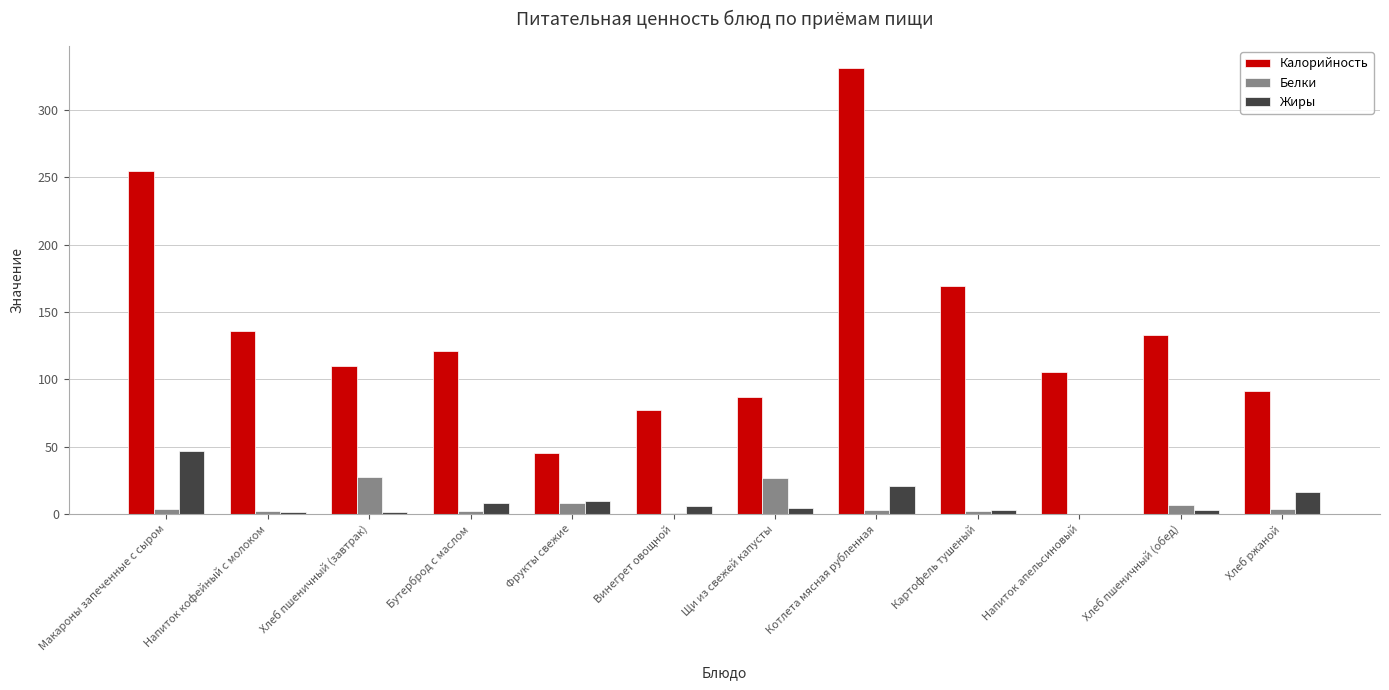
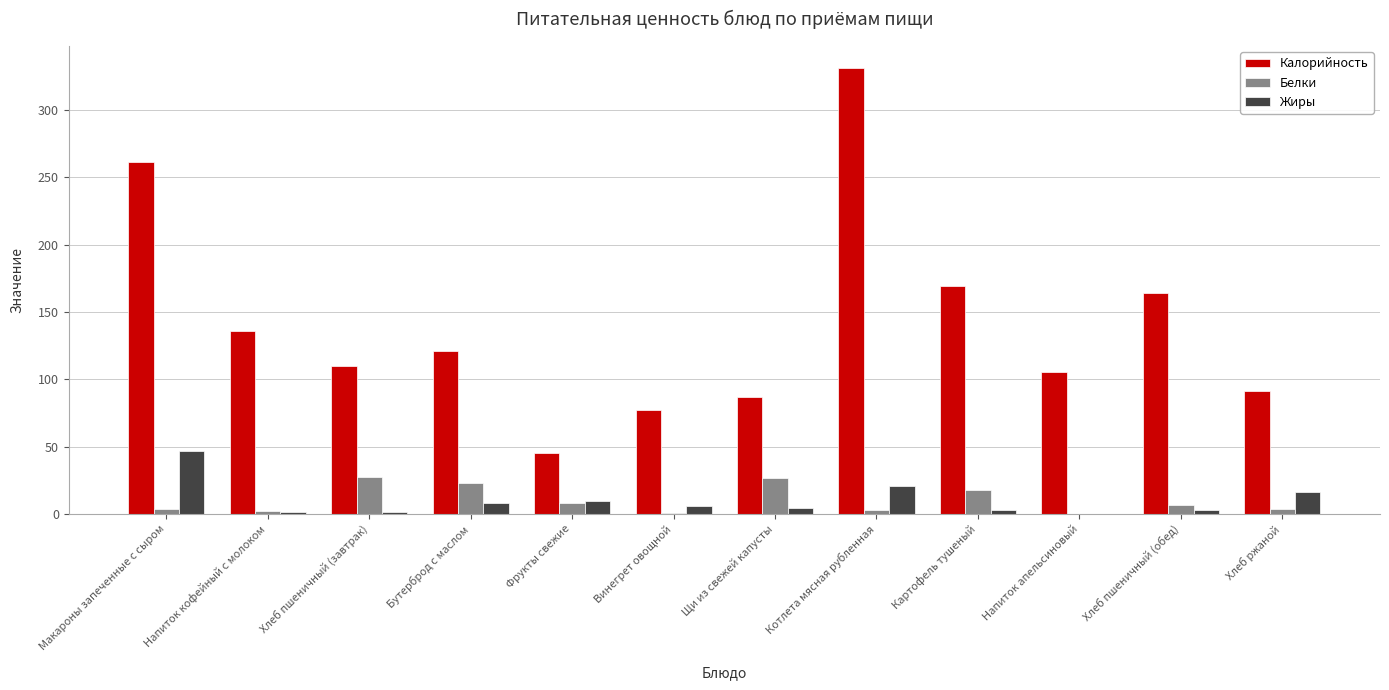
Калорийность, Макароны запеченные с сыром: 255 -> 261
Белки, Бутерброд с маслом: 2 -> 23
Белки, Картофель тушеный: 2 -> 18
Калорийность, Хлеб пшеничный (обед): 133 -> 164
